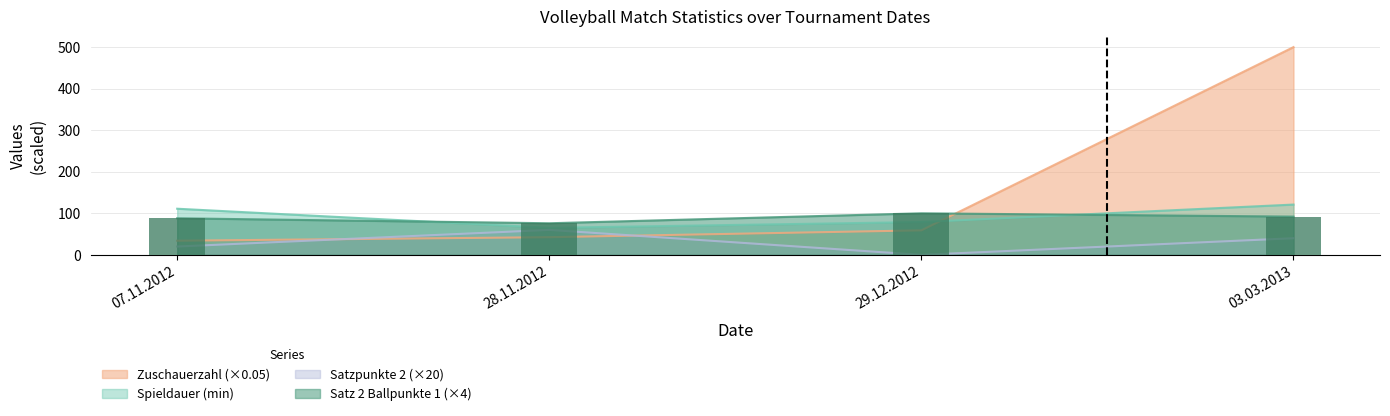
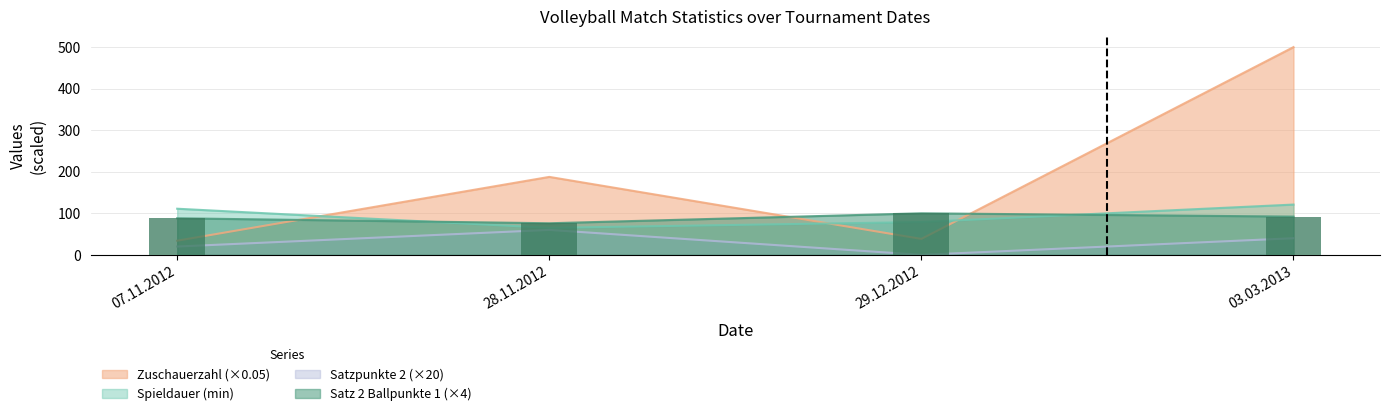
Zuschauerzahl (×0.05), 28.11.2012: 40 -> 190
Zuschauerzahl (×0.05), 29.12.2012: 60 -> 40
